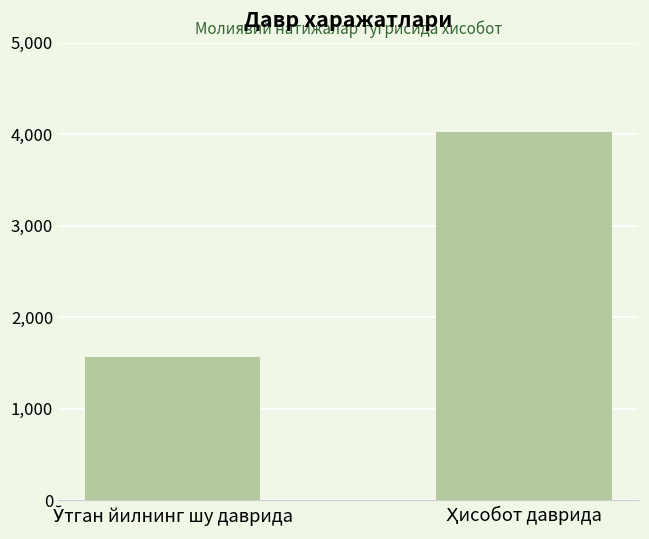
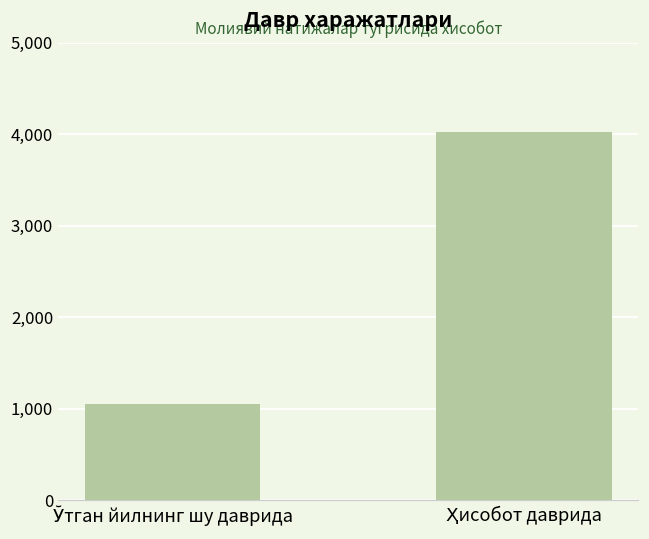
Ўтган йилнинг шу даврида: 1,600 -> 1,100
